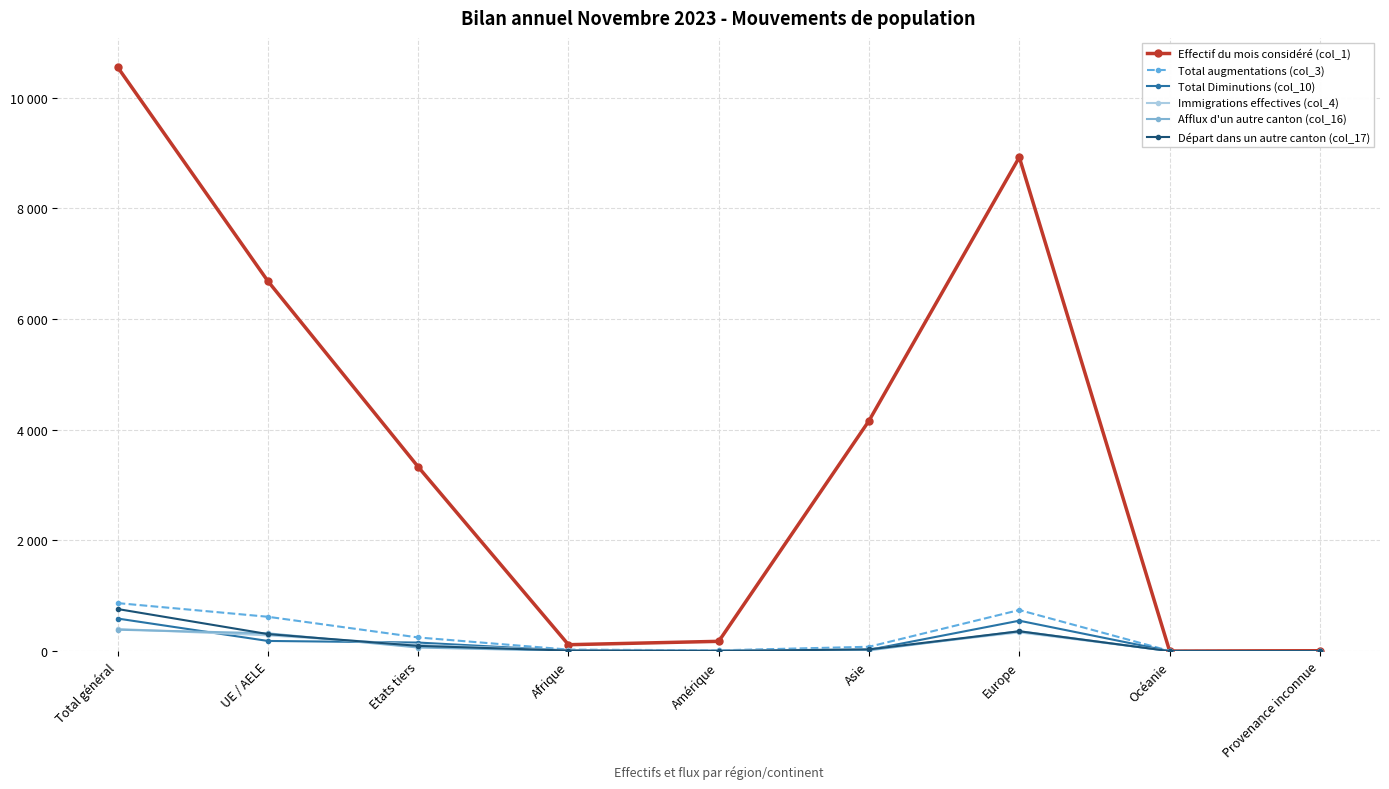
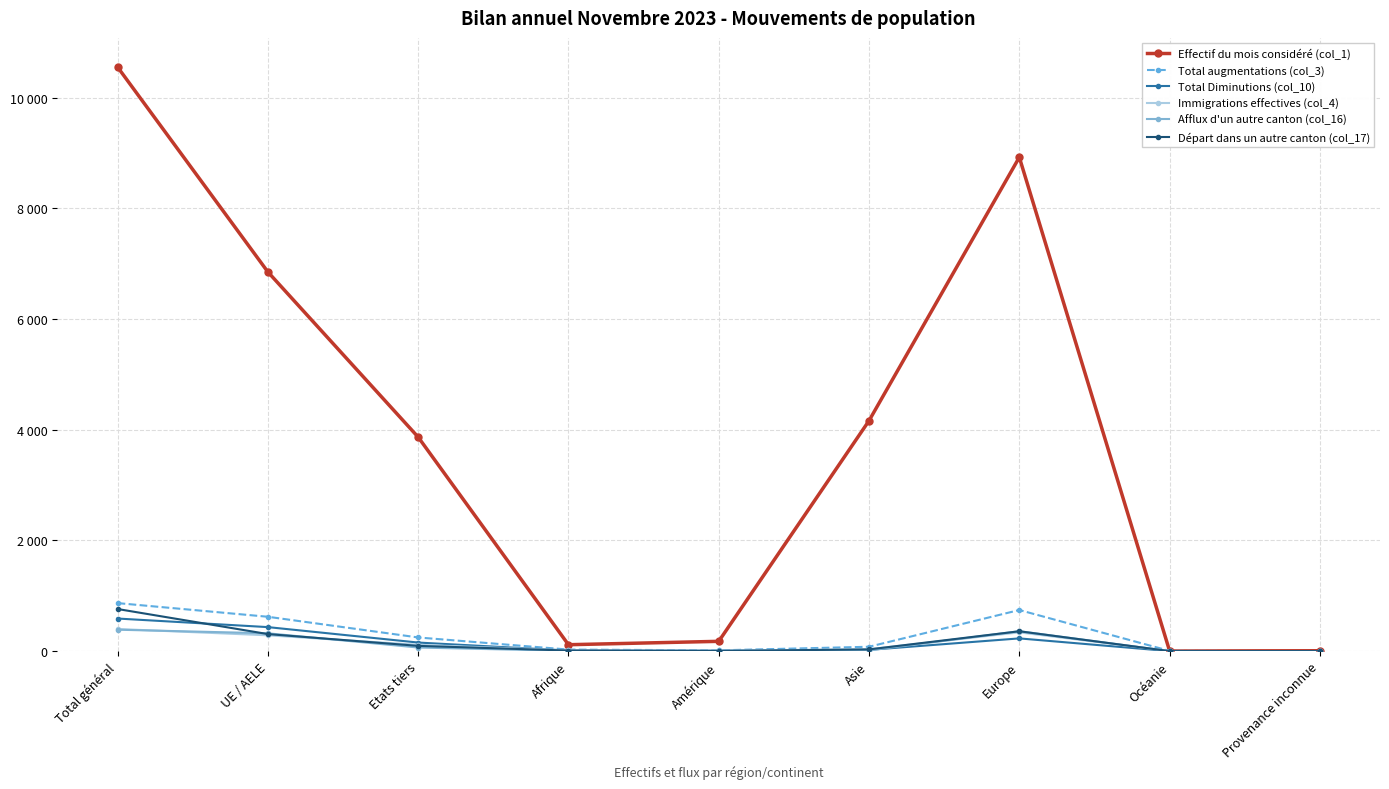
Effectif du mois considéré (col_1), UE / AELE: 6700 -> 6900
Total Diminutions (col_10), UE / AELE: 200 -> 400
Effectif du mois considéré (col_1), Etats tiers: 3300 -> 3900
Total Diminutions (col_10), Europe: 600 -> 200
